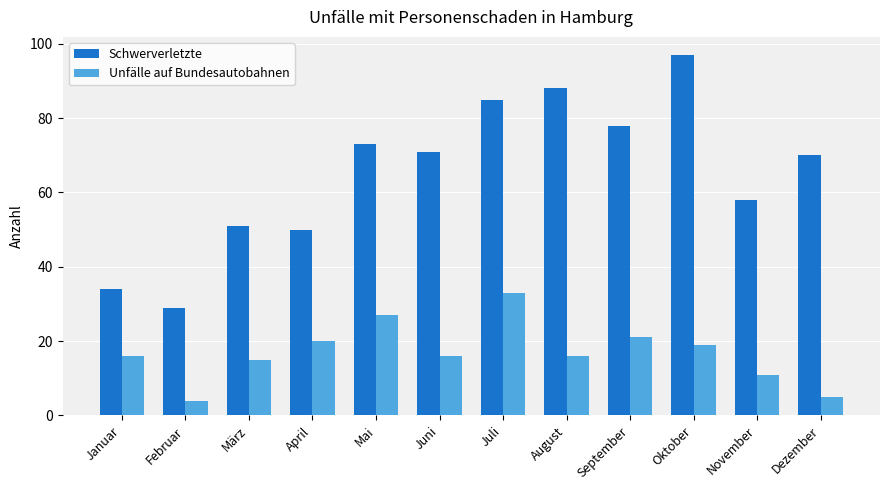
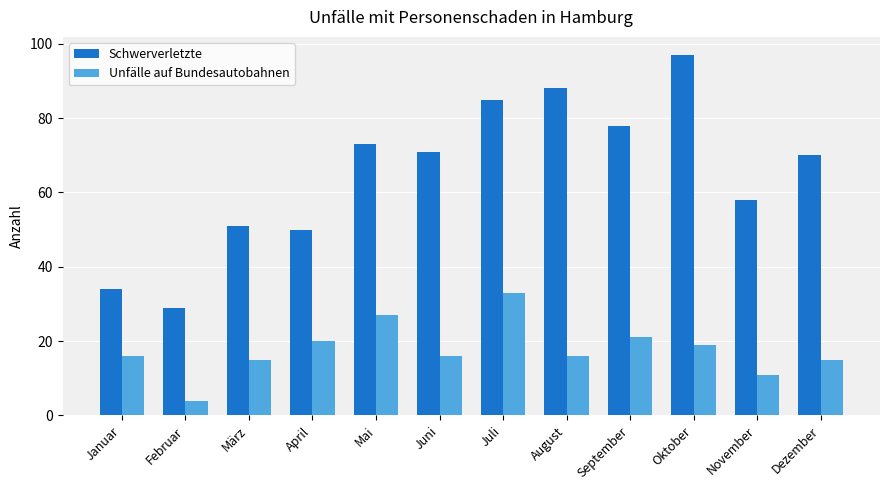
Unfälle auf Bundesautobahnen, Dezember: 5 -> 15
